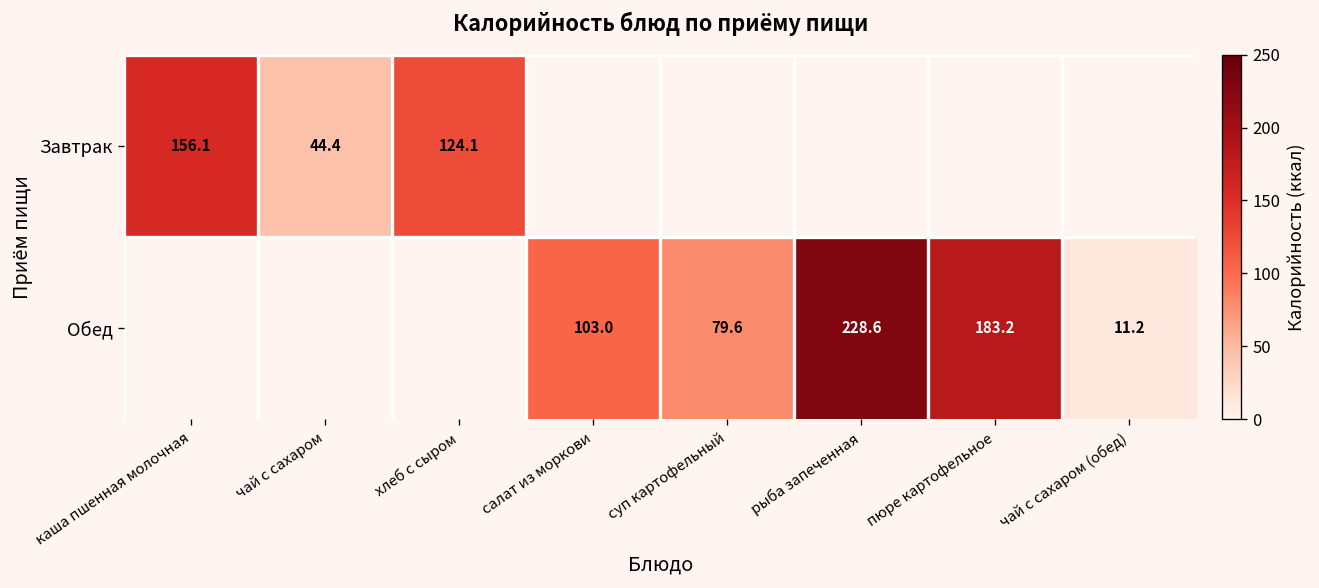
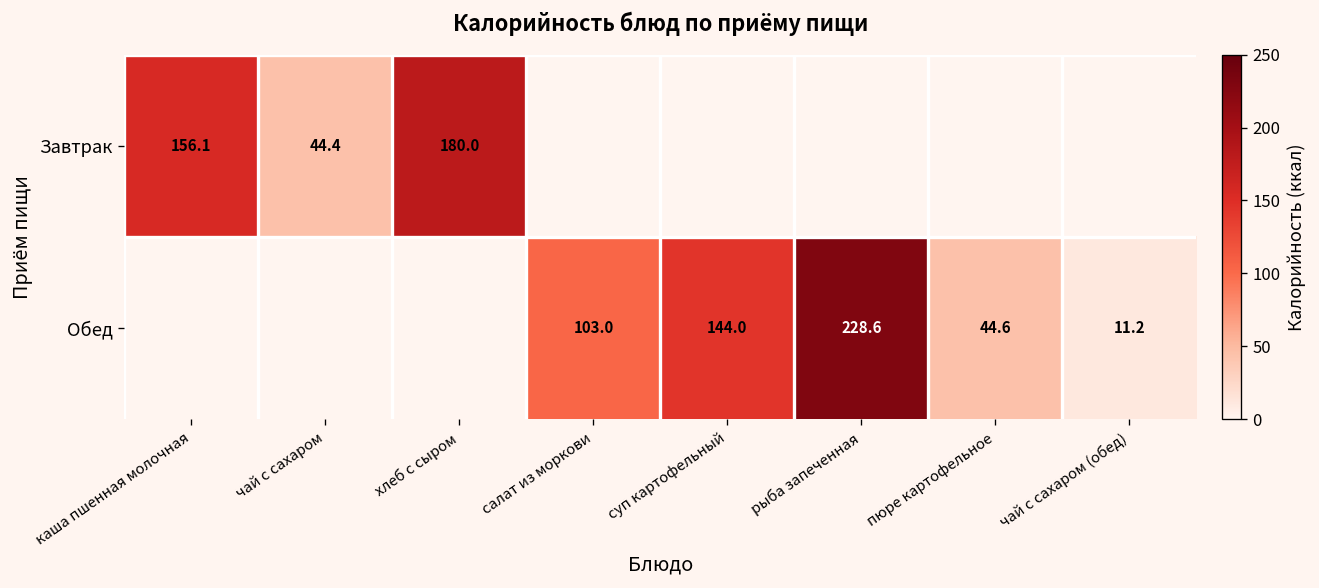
Завтрак, хлеб с сыром: 124.1 -> 180.0
Обед, суп картофельный: 79.6 -> 144.0
Обед, пюре картофельное: 183.2 -> 44.6
